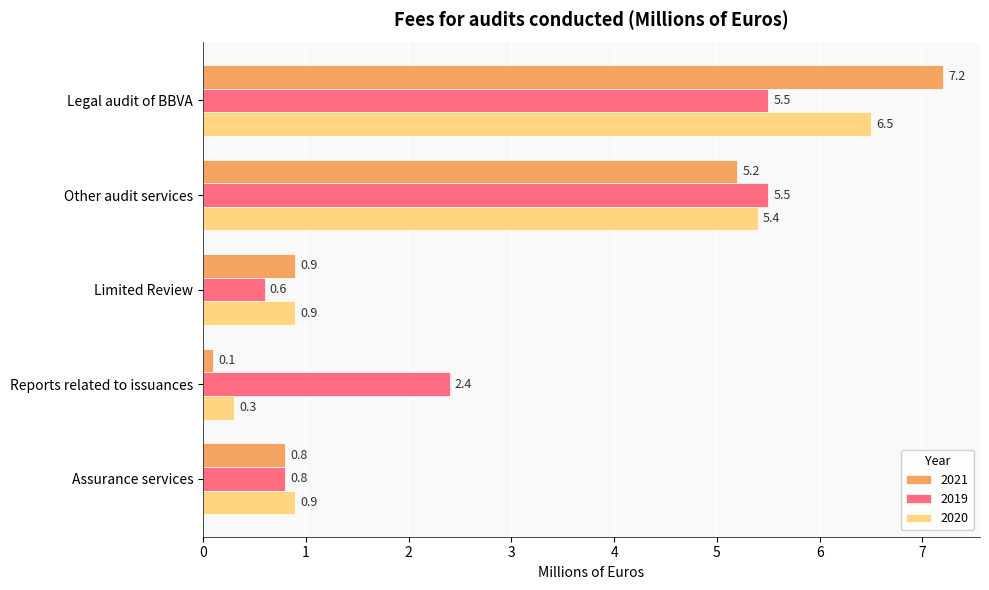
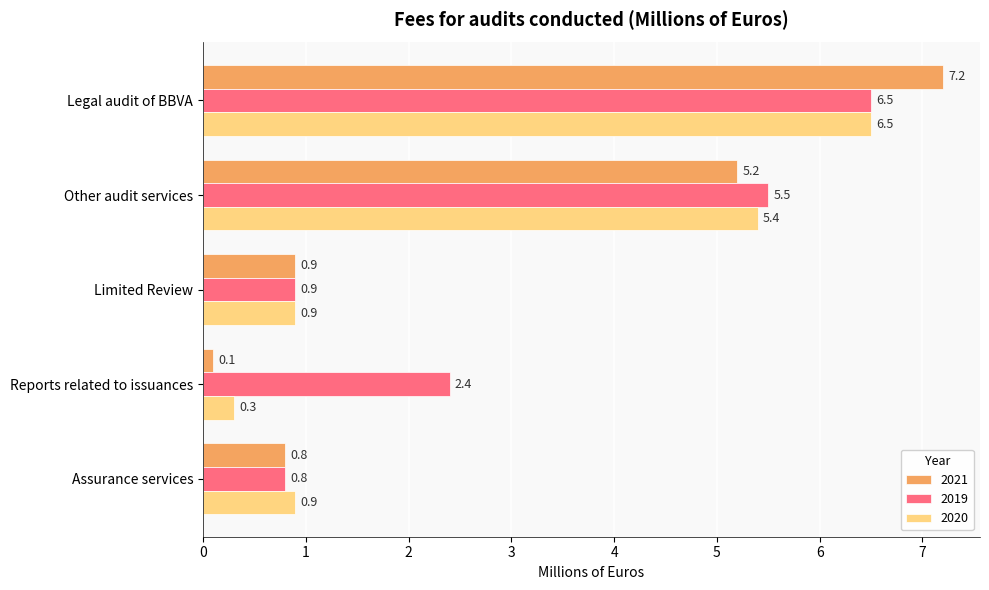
2019, Legal audit of BBVA: 5.5 -> 6.5
2019, Limited Review: 0.6 -> 0.9
